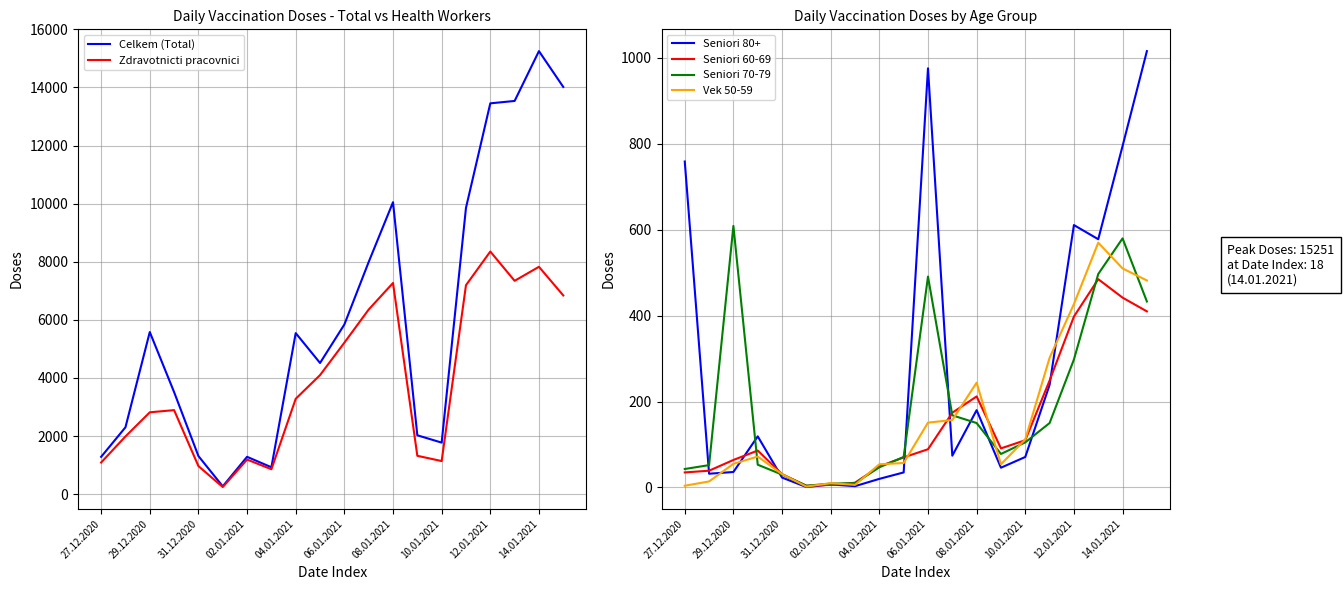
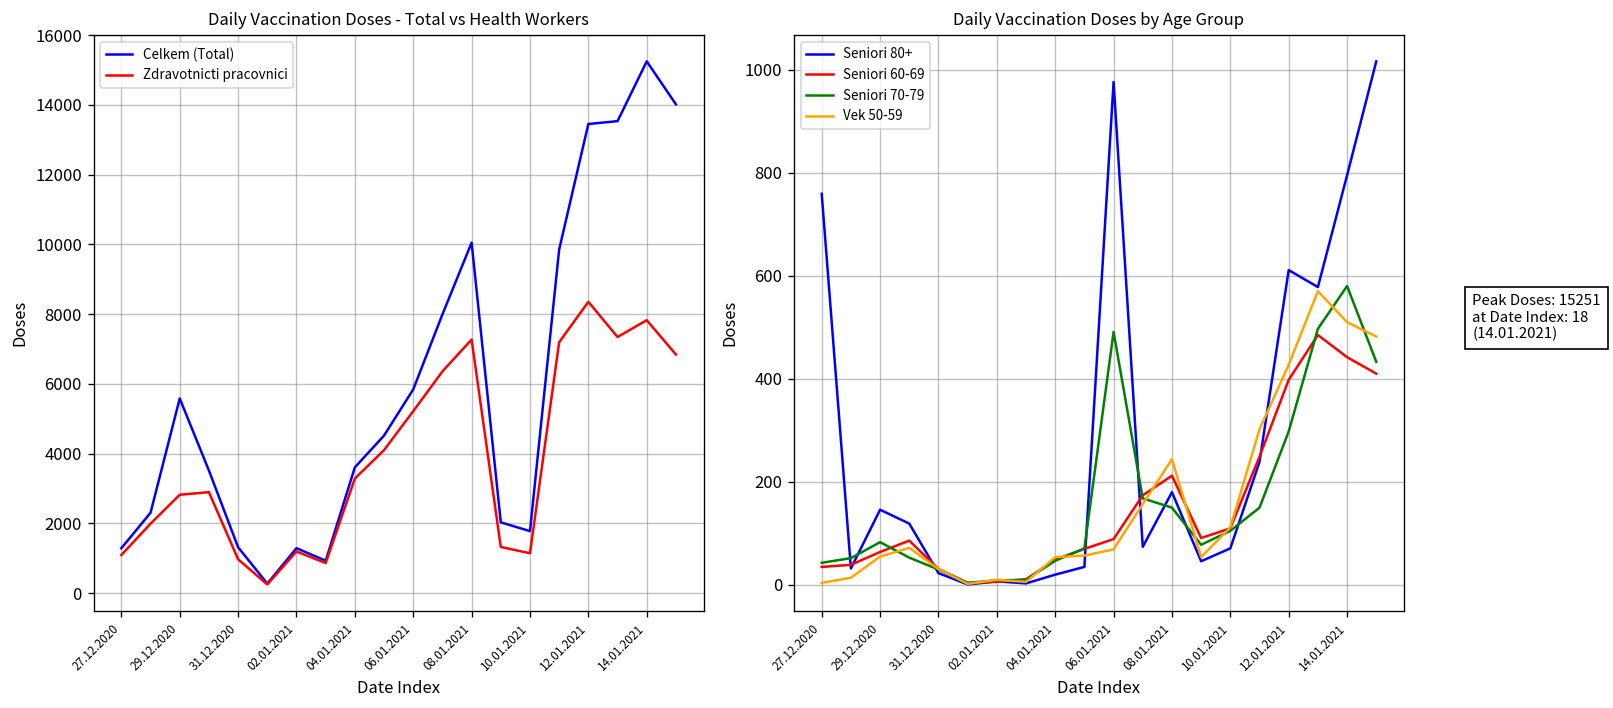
Daily Vaccination Doses - Total vs Health Workers, Celkem (Total), 04.01.2021: 5500 -> 3600
Daily Vaccination Doses by Age Group, Seniori 80+, 29.12.2020: 40 -> 150
Daily Vaccination Doses by Age Group, Seniori 70-79, 29.12.2020: 610 -> 80
Daily Vaccination Doses by Age Group, Vek 50-59, 06.01.2021: 150 -> 70
